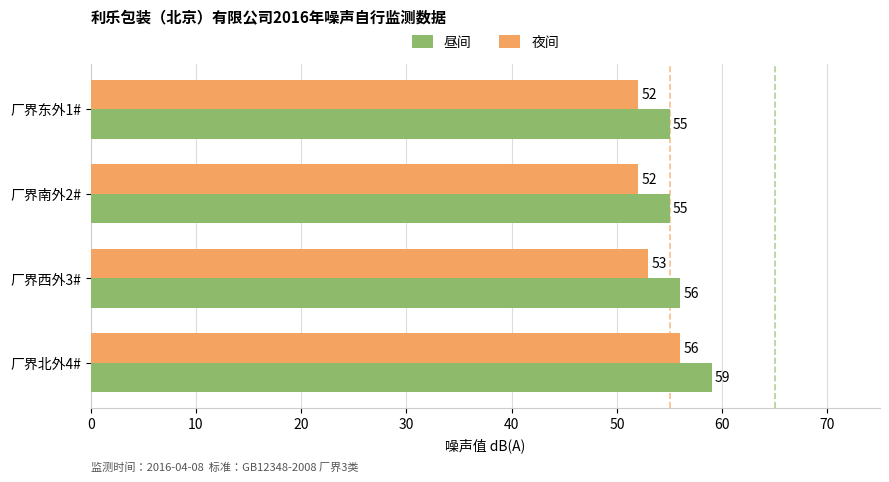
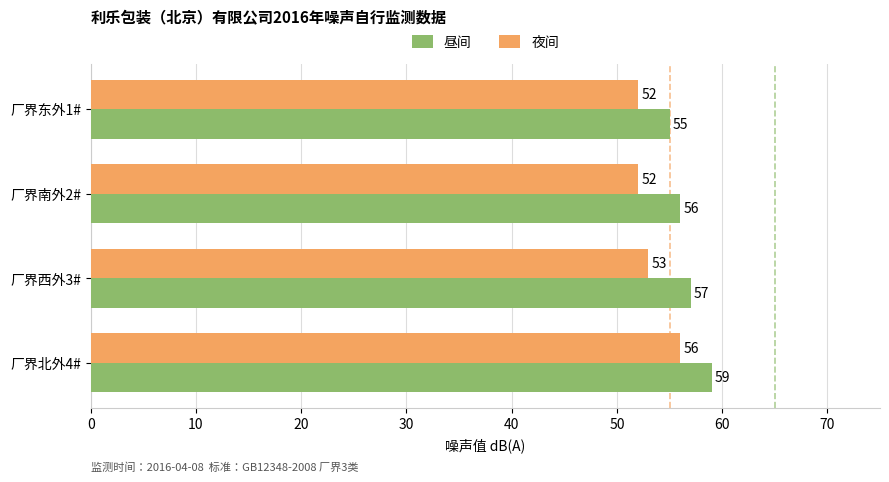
昼间, 厂界南外2#: 55 -> 56
昼间, 厂界西外3#: 56 -> 57
